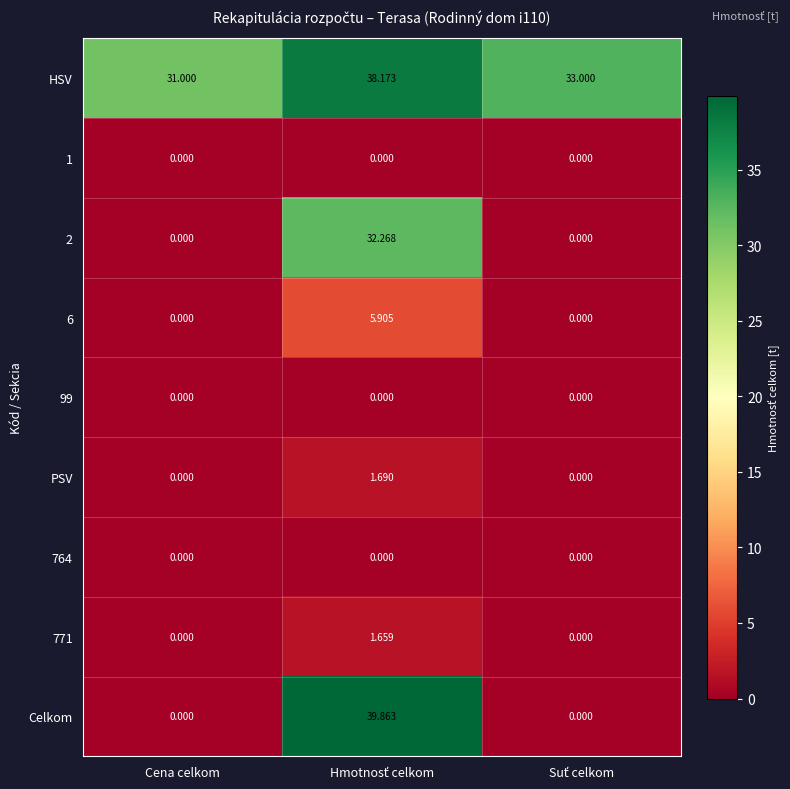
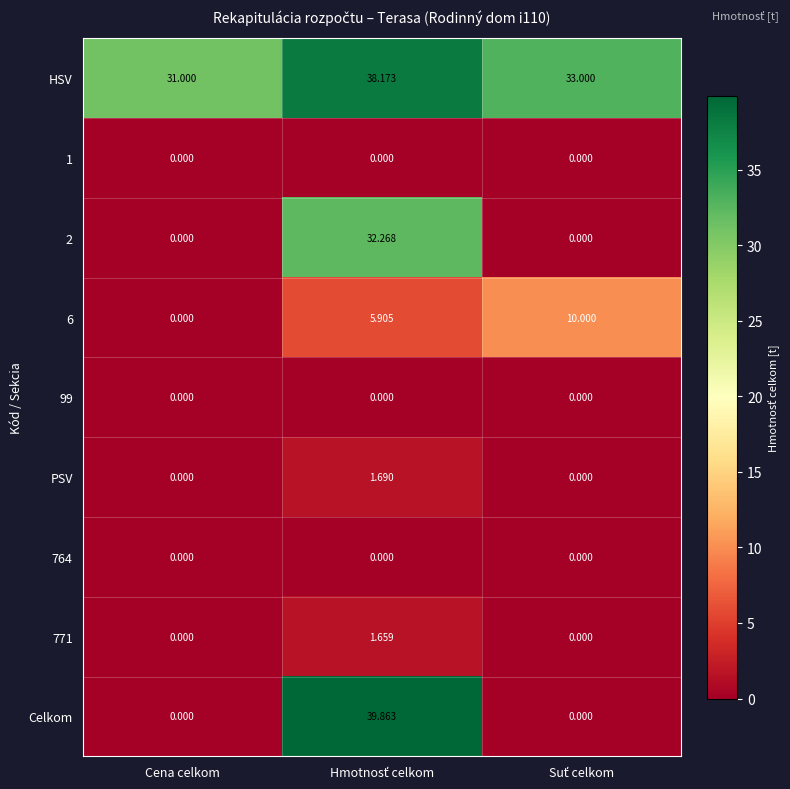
6, Suť celkom: 0.000 -> 10.000
